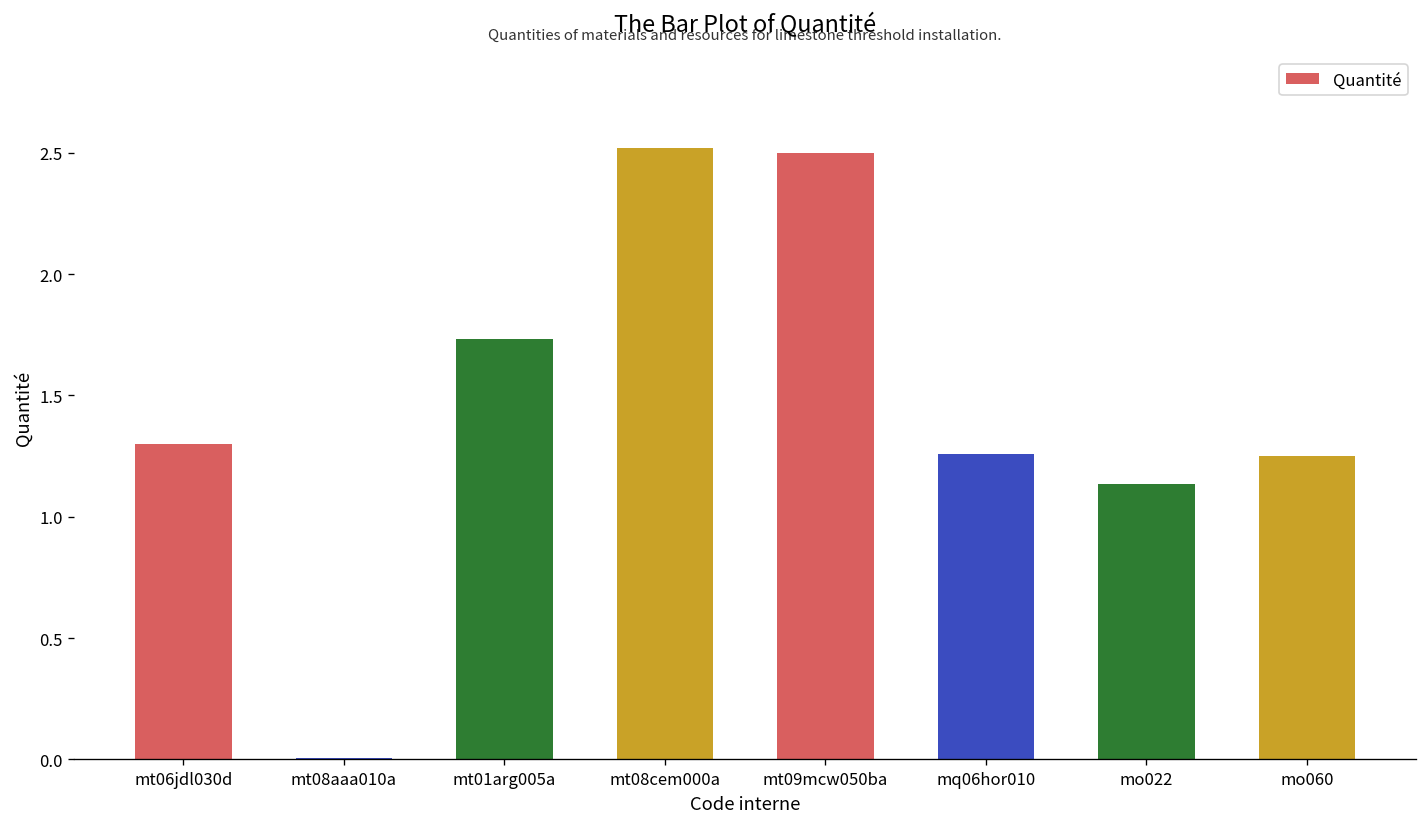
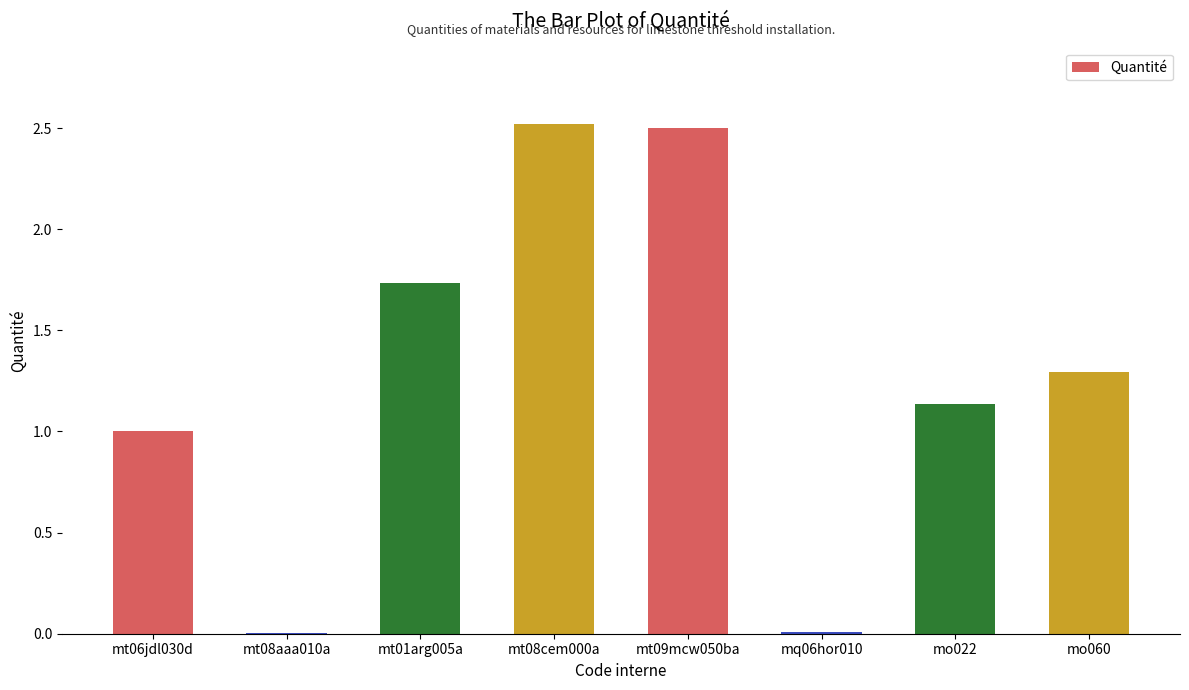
mt06jdl030d: 1.3 -> 1.0
mq06hor010: 1.26 -> 0.01
mo060: 1.25 -> 1.29
